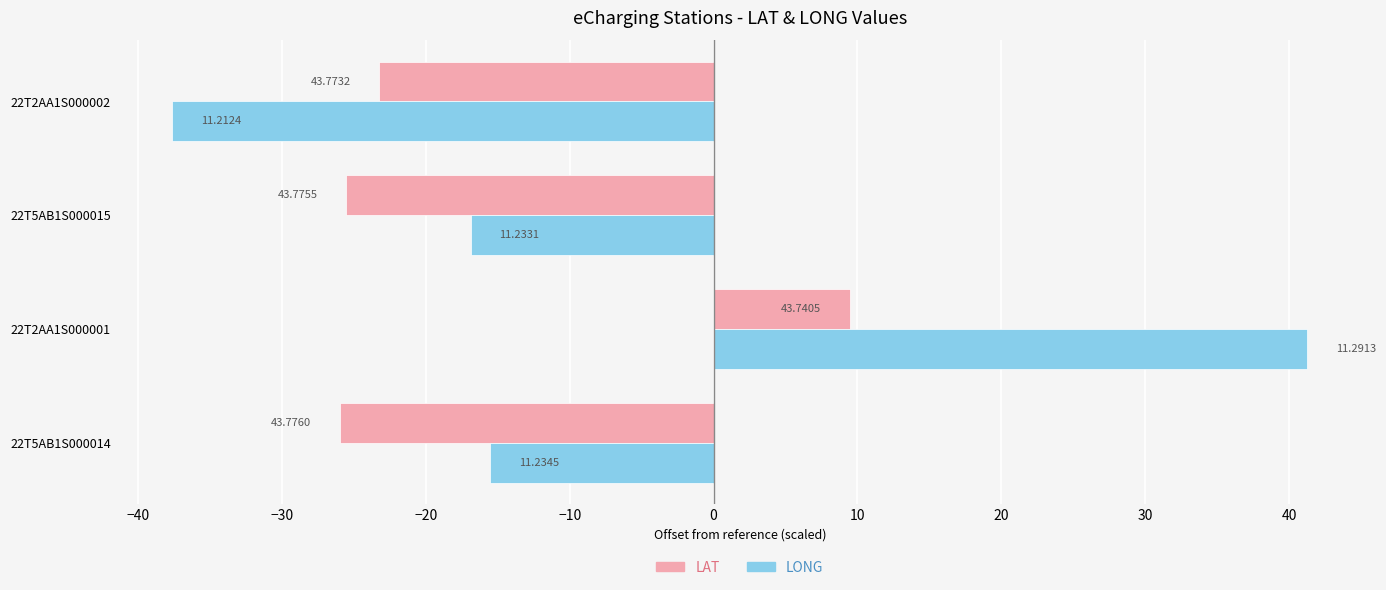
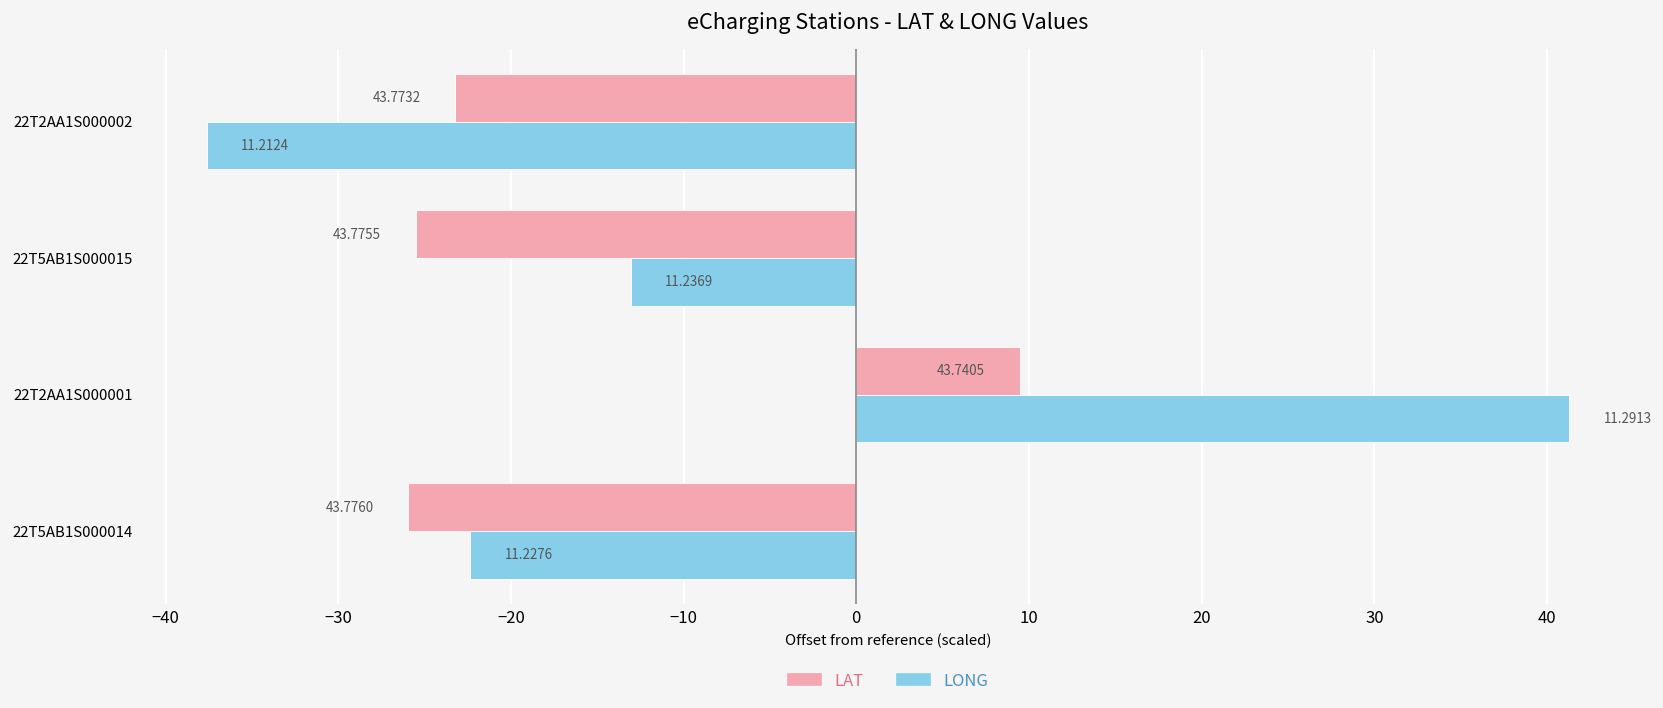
LONG, 22T5AB1S000015: 11.2331 -> 11.2369
LONG, 22T5AB1S000014: 11.2345 -> 11.2276
